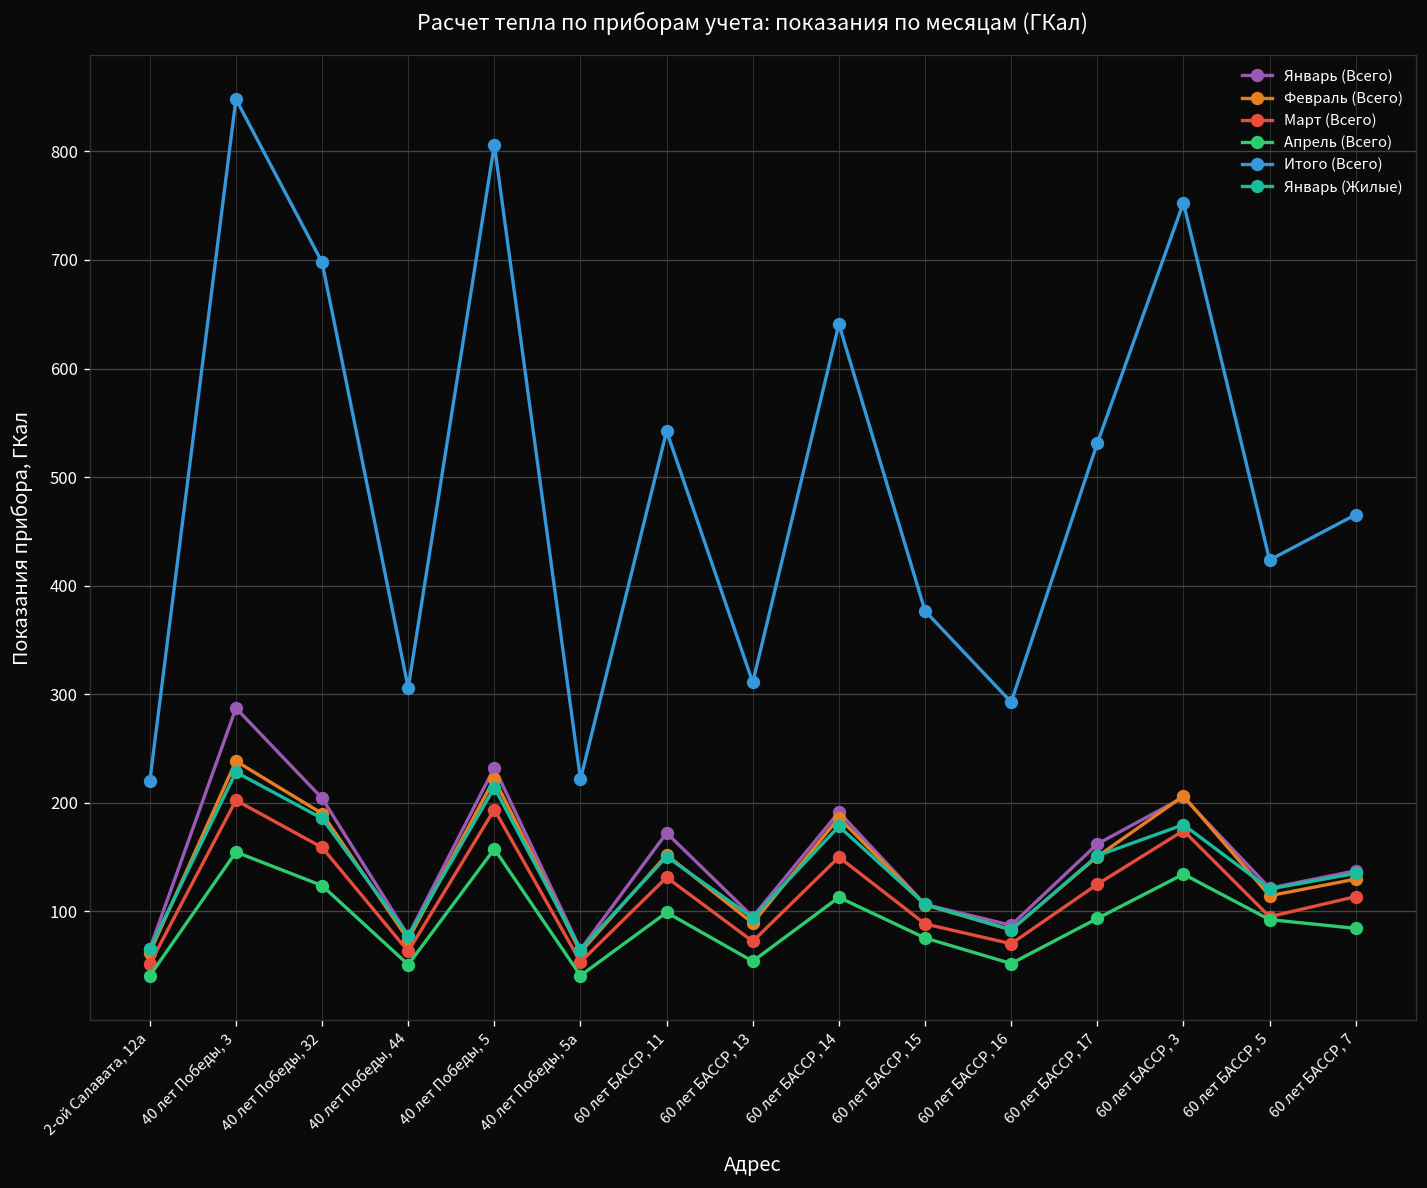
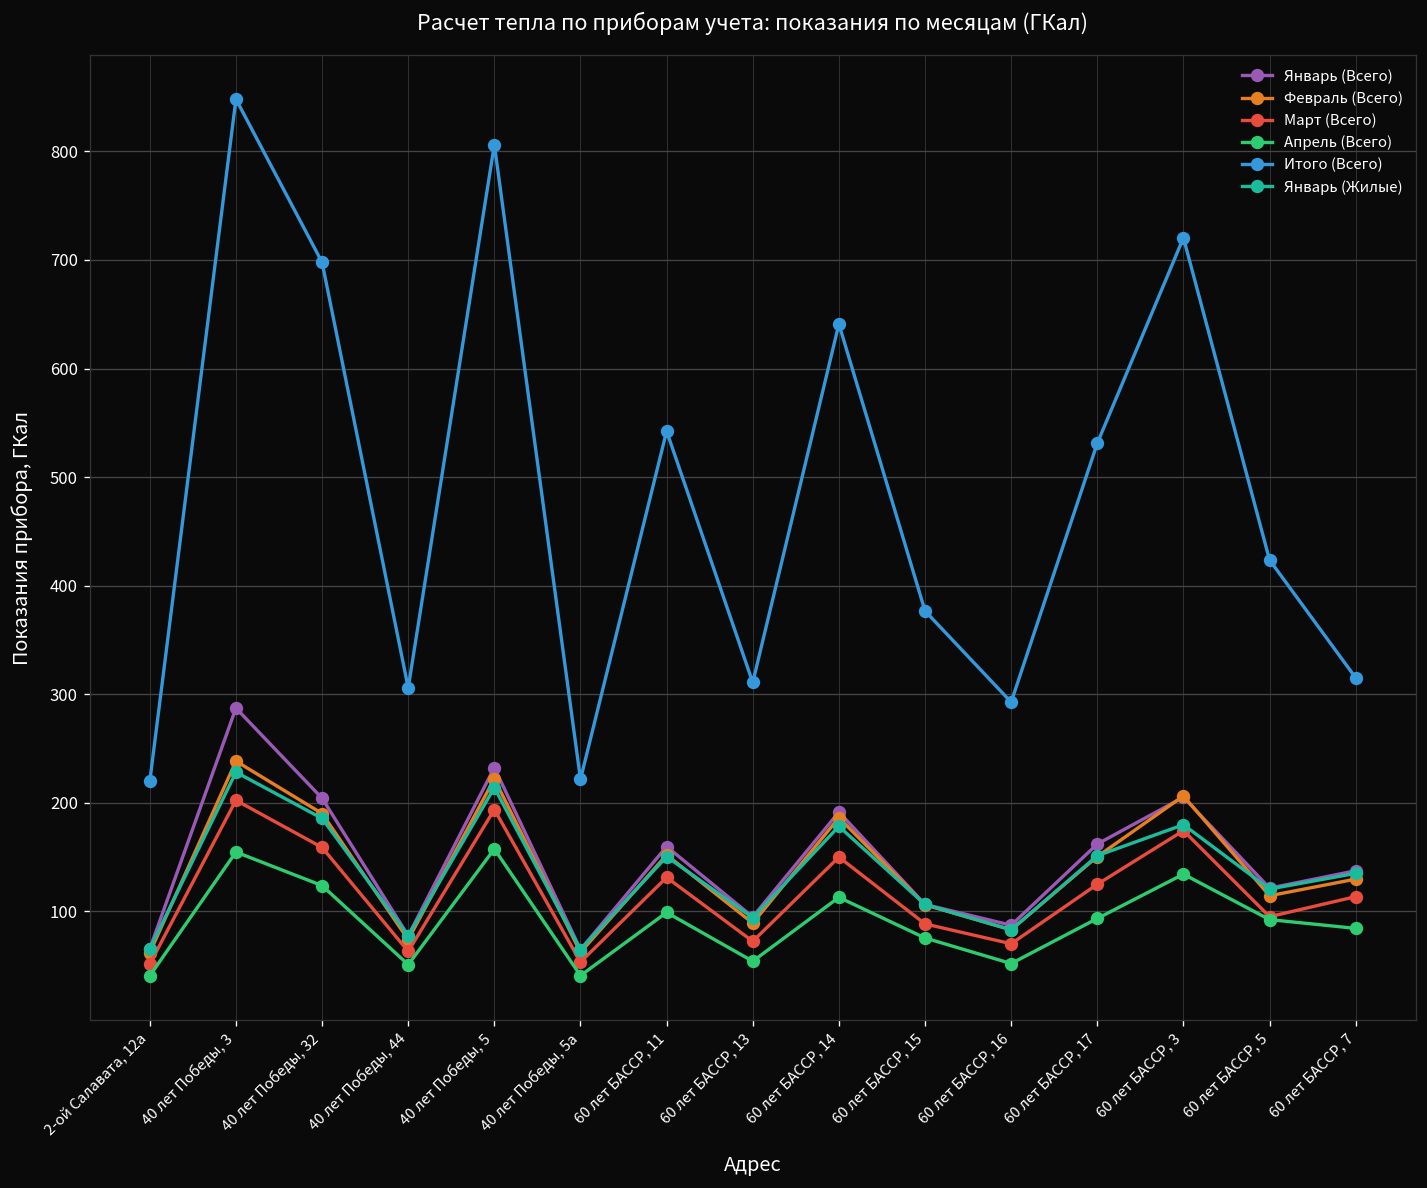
Январь (Всего), 60 лет БАССР, 11: 170 -> 160
Итого (Всего), 60 лет БАССР, 3: 750 -> 720
Итого (Всего), 60 лет БАССР, 7: 470 -> 320
